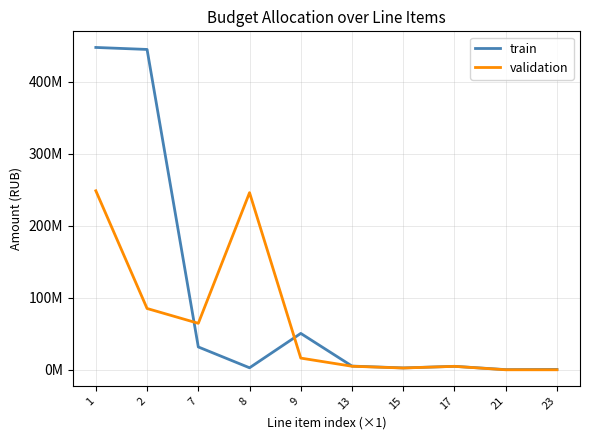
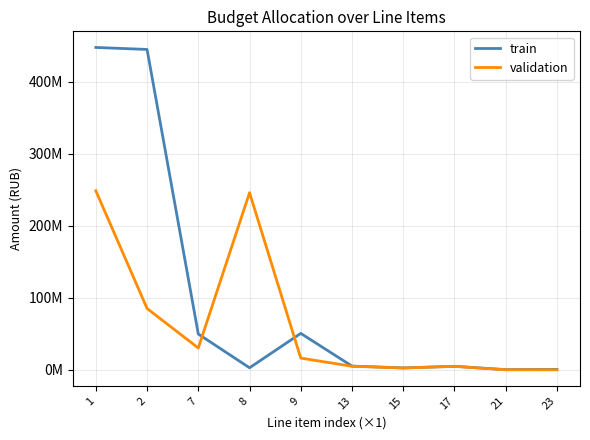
train, 7: 30000000 -> 50000000
validation, 7: 60000000 -> 30000000
